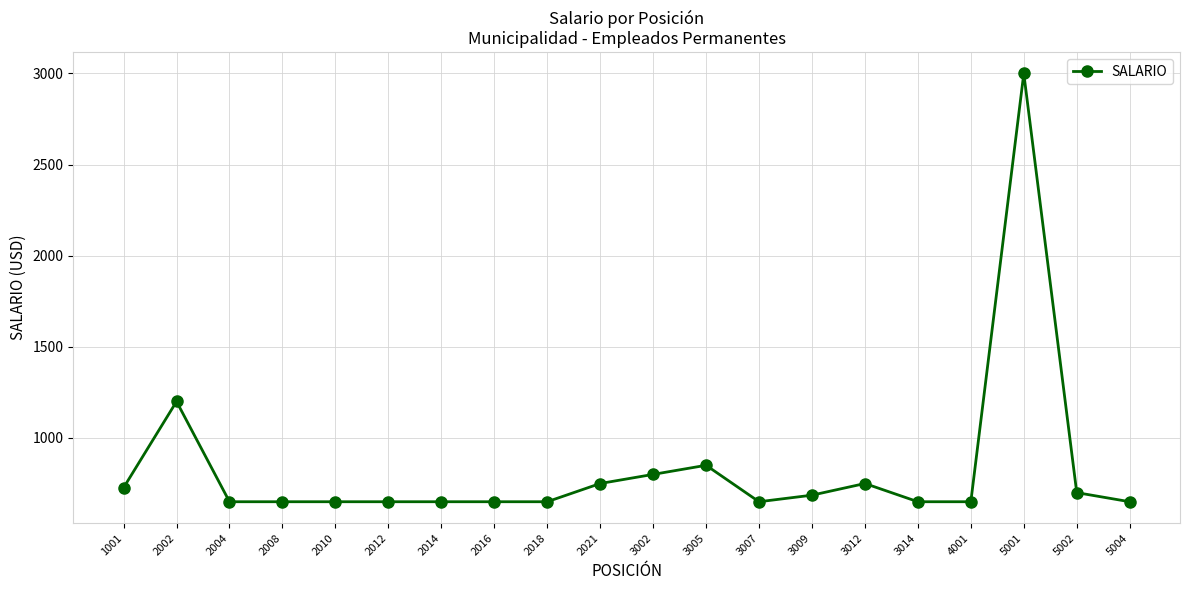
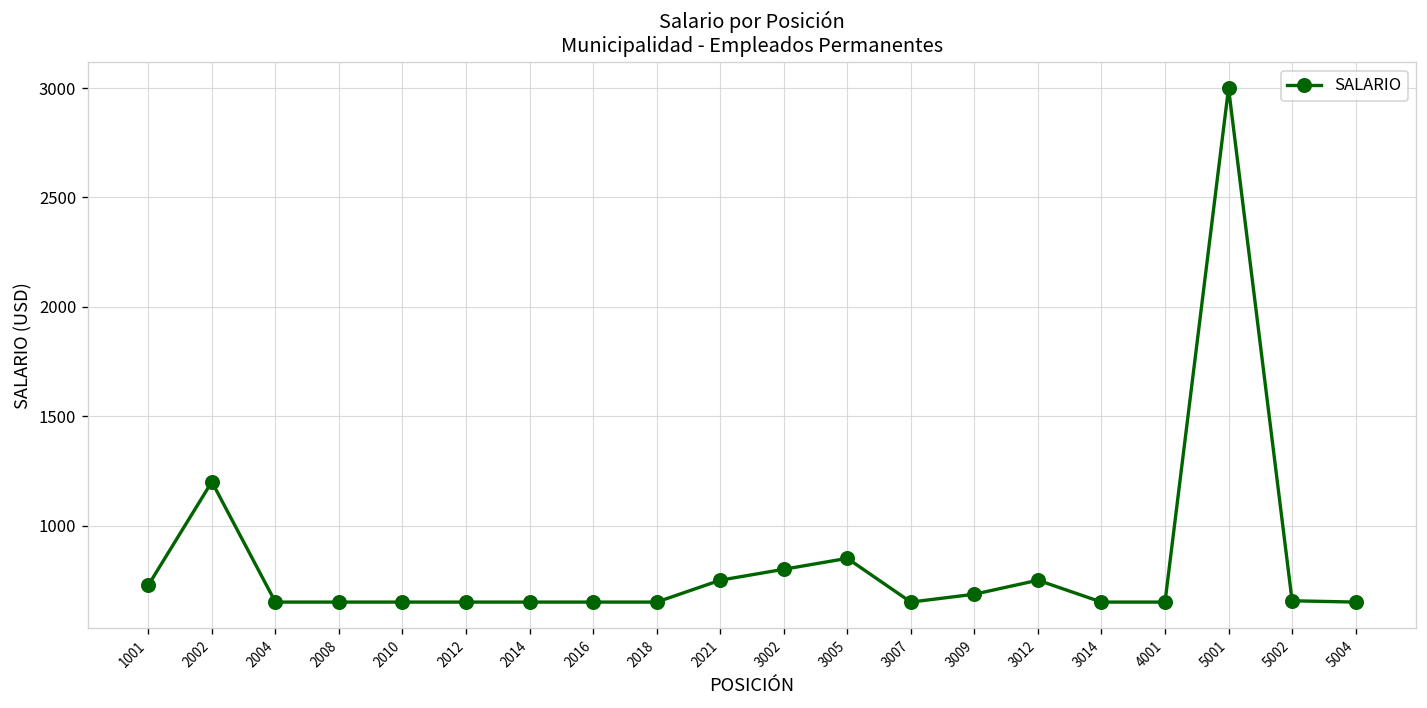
5002: 700 -> 660
